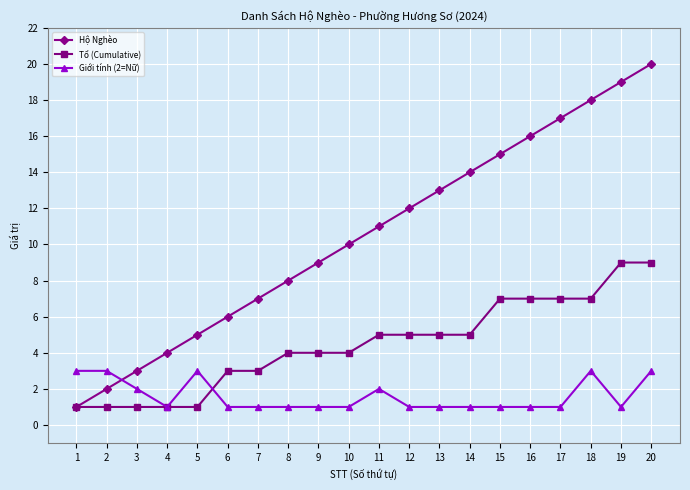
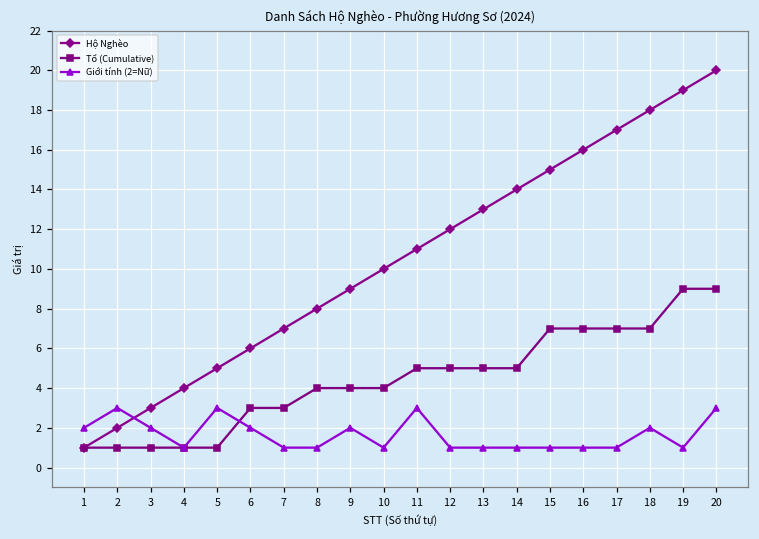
Giới tính (2=Nữ), 1: 3 -> 2
Giới tính (2=Nữ), 6: 1 -> 2
Giới tính (2=Nữ), 9: 1 -> 2
Giới tính (2=Nữ), 11: 2 -> 3
Giới tính (2=Nữ), 18: 3 -> 2
